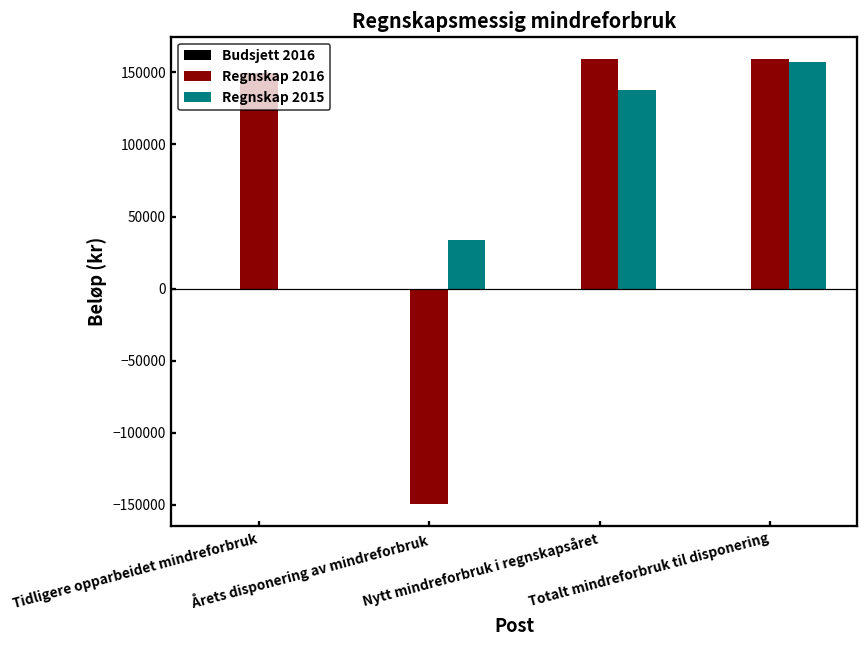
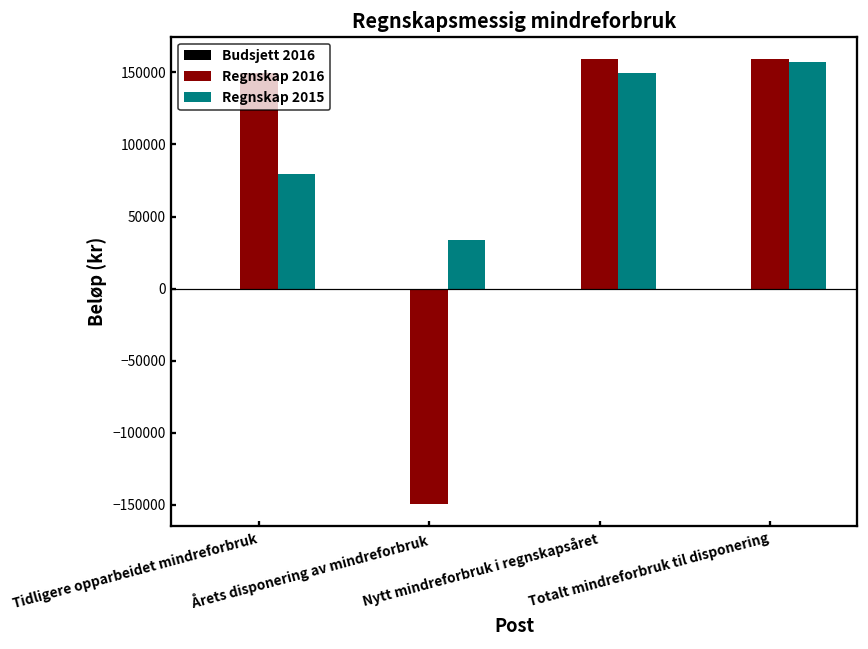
Regnskap 2015, Tidligere opparbeidet mindreforbruk: 0 -> 80000
Regnskap 2015, Nytt mindreforbruk i regnskapsåret: 138000 -> 150000
